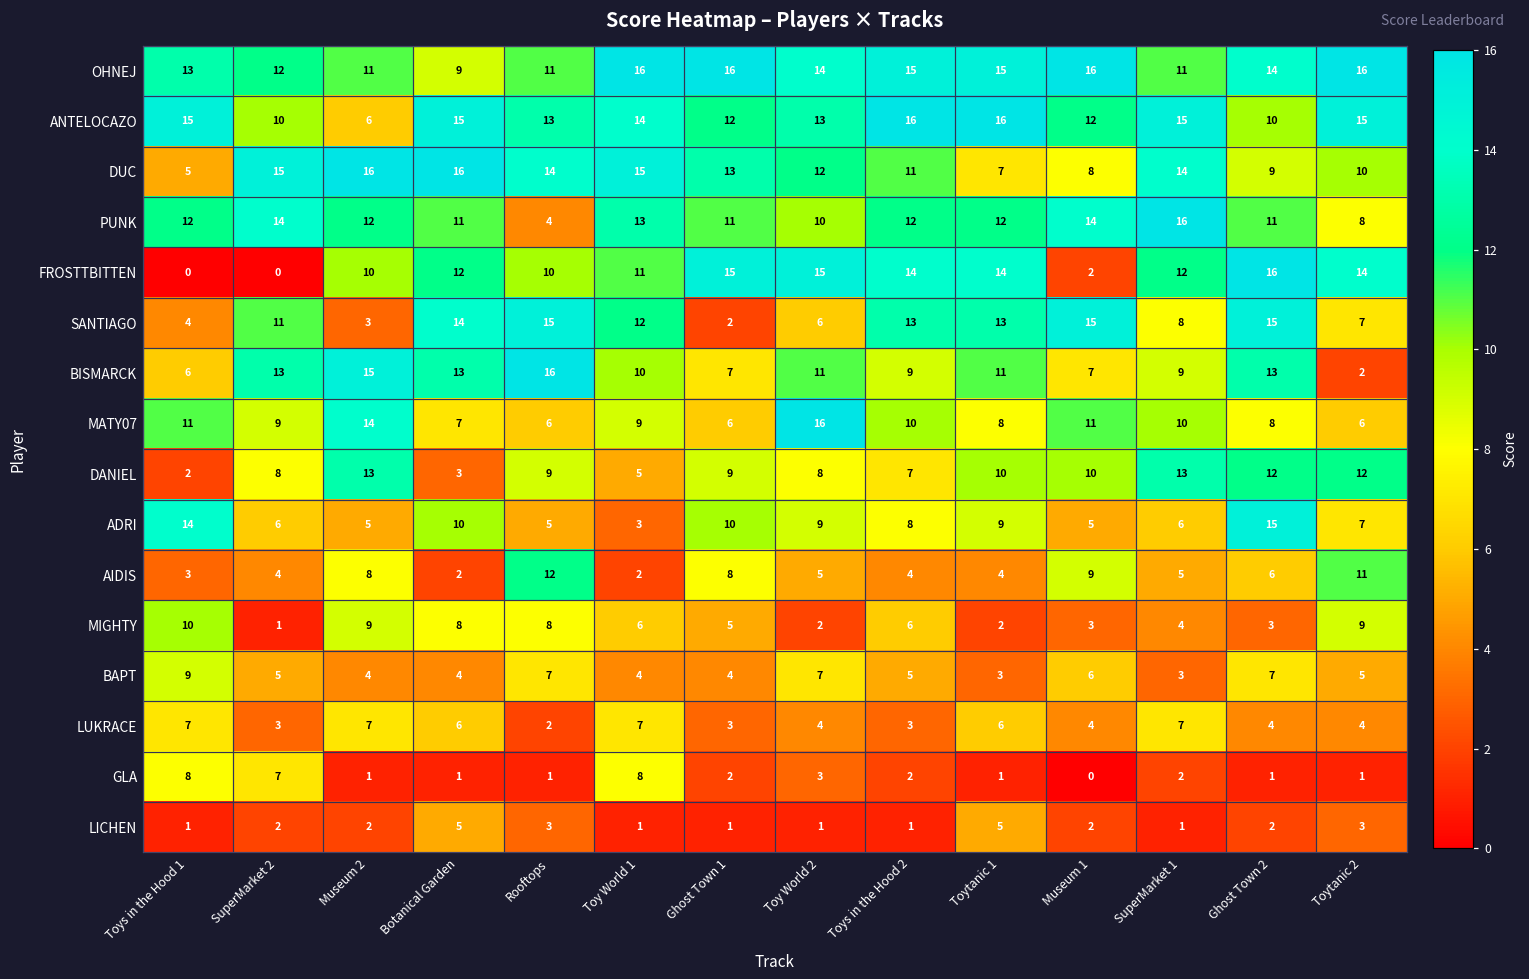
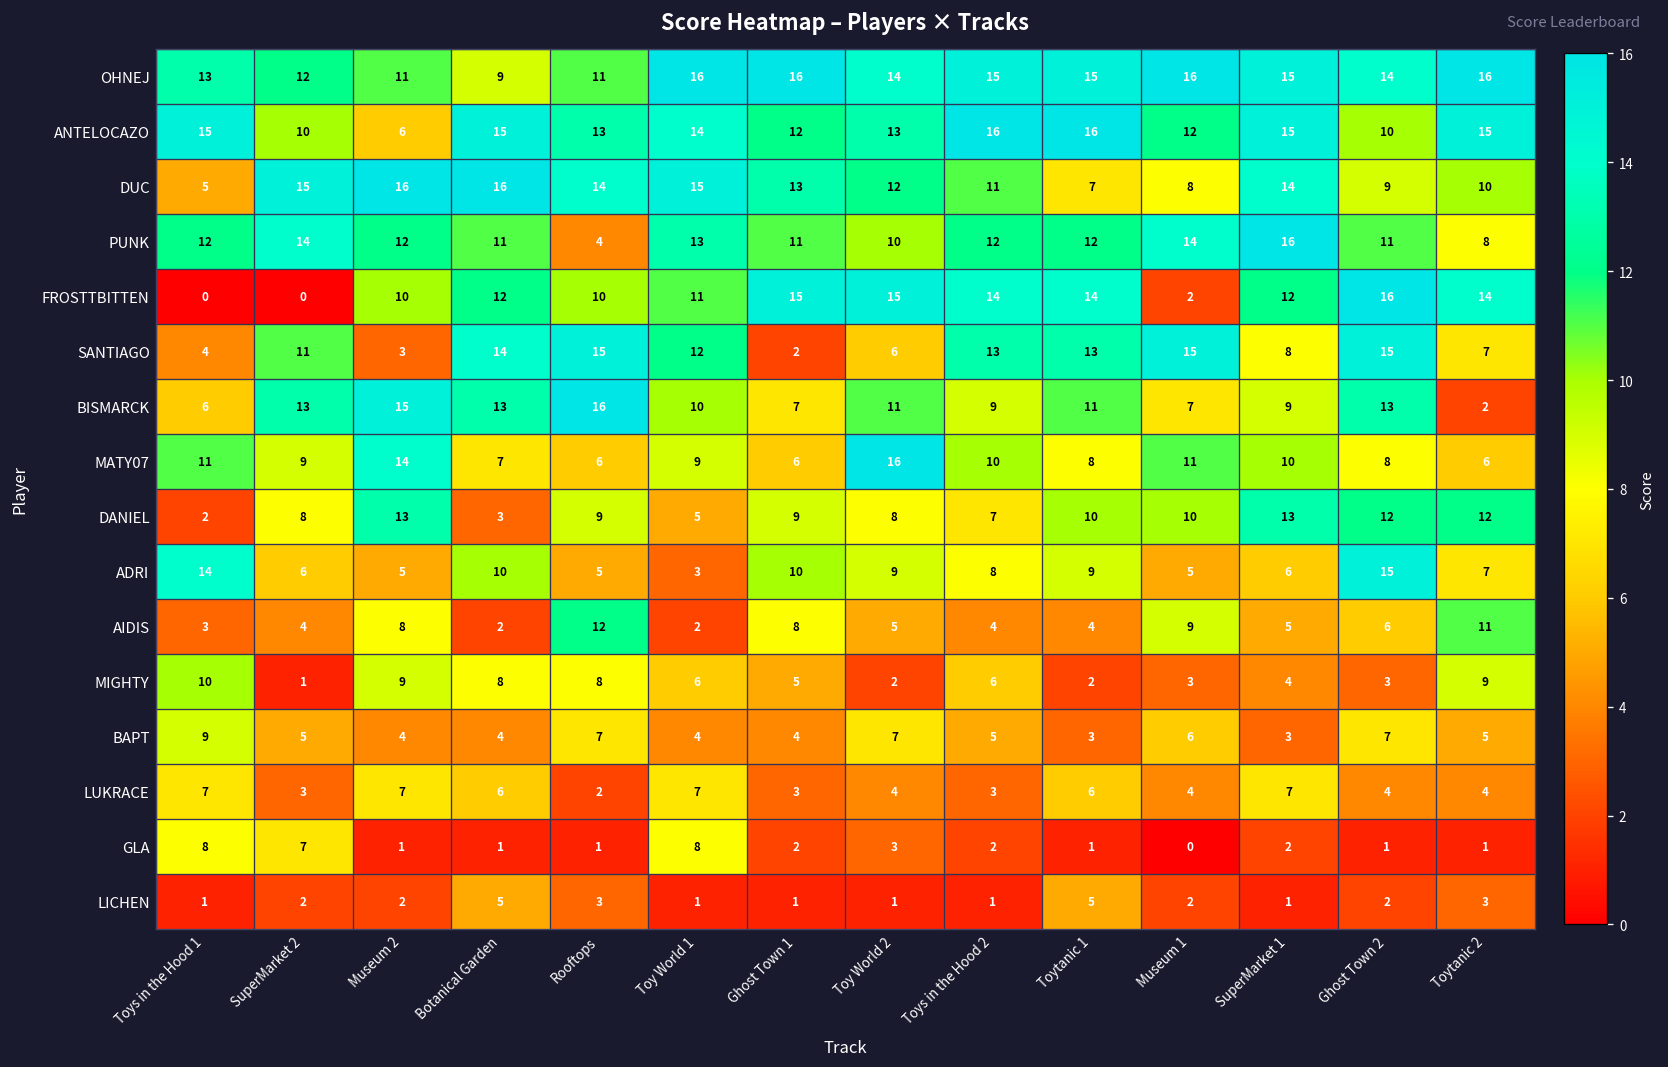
OHNEJ, SuperMarket 1: 11 -> 15
